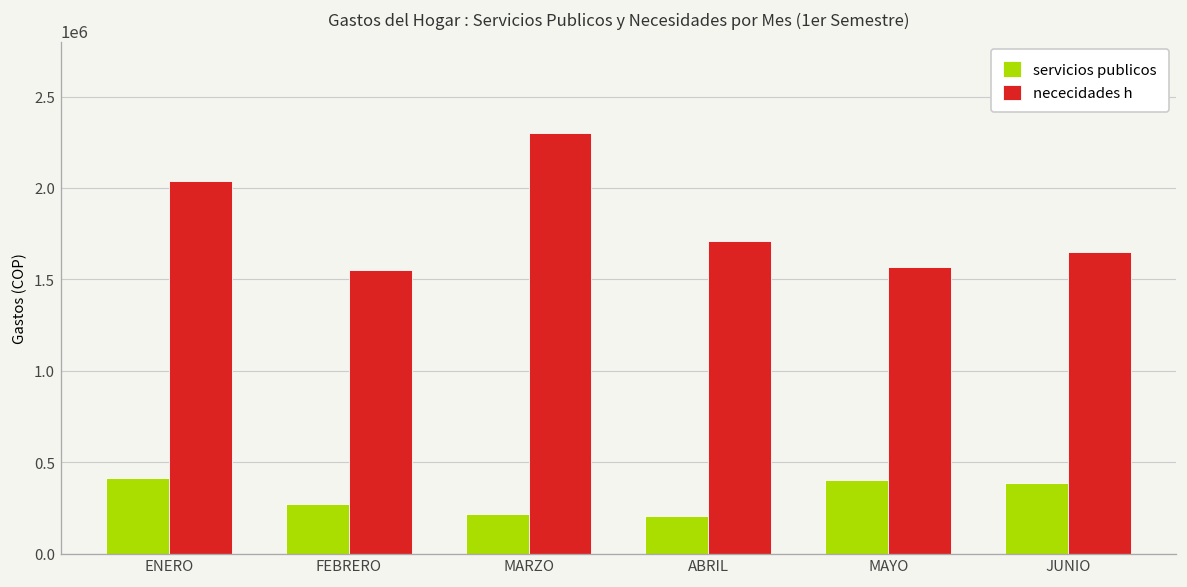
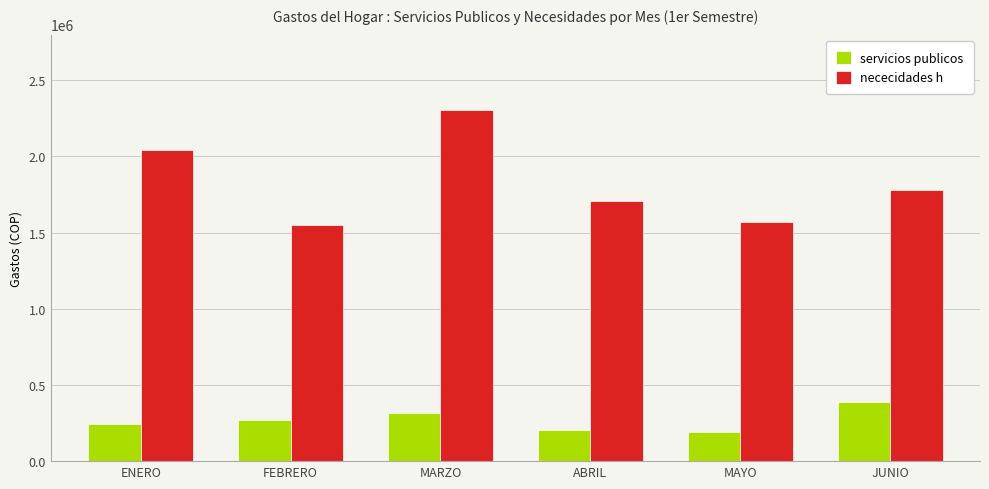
servicios publicos, ENERO: 410000 -> 250000
servicios publicos, MARZO: 220000 -> 320000
servicios publicos, MAYO: 400000 -> 190000
nececidades h, JUNIO: 1650000 -> 1780000
